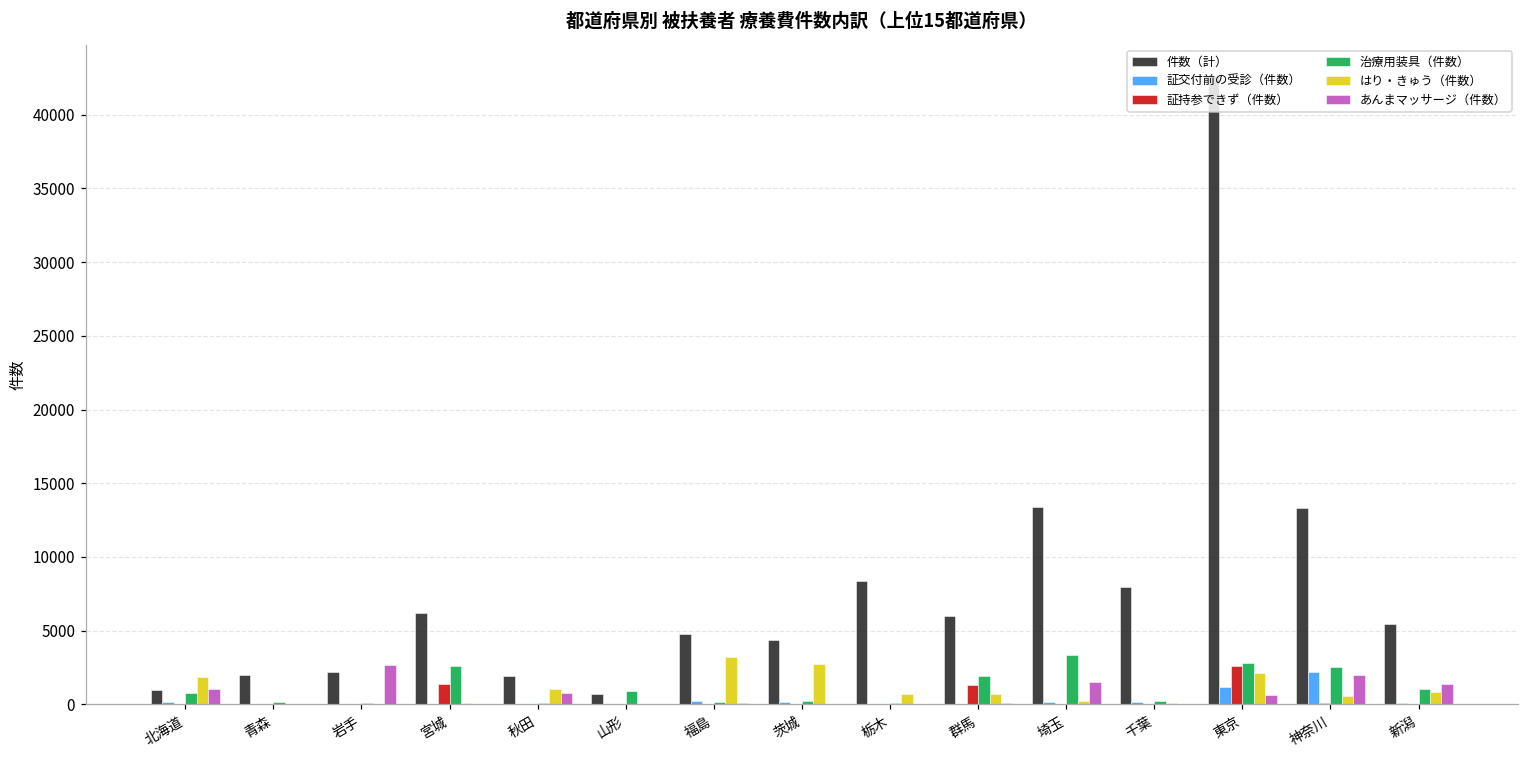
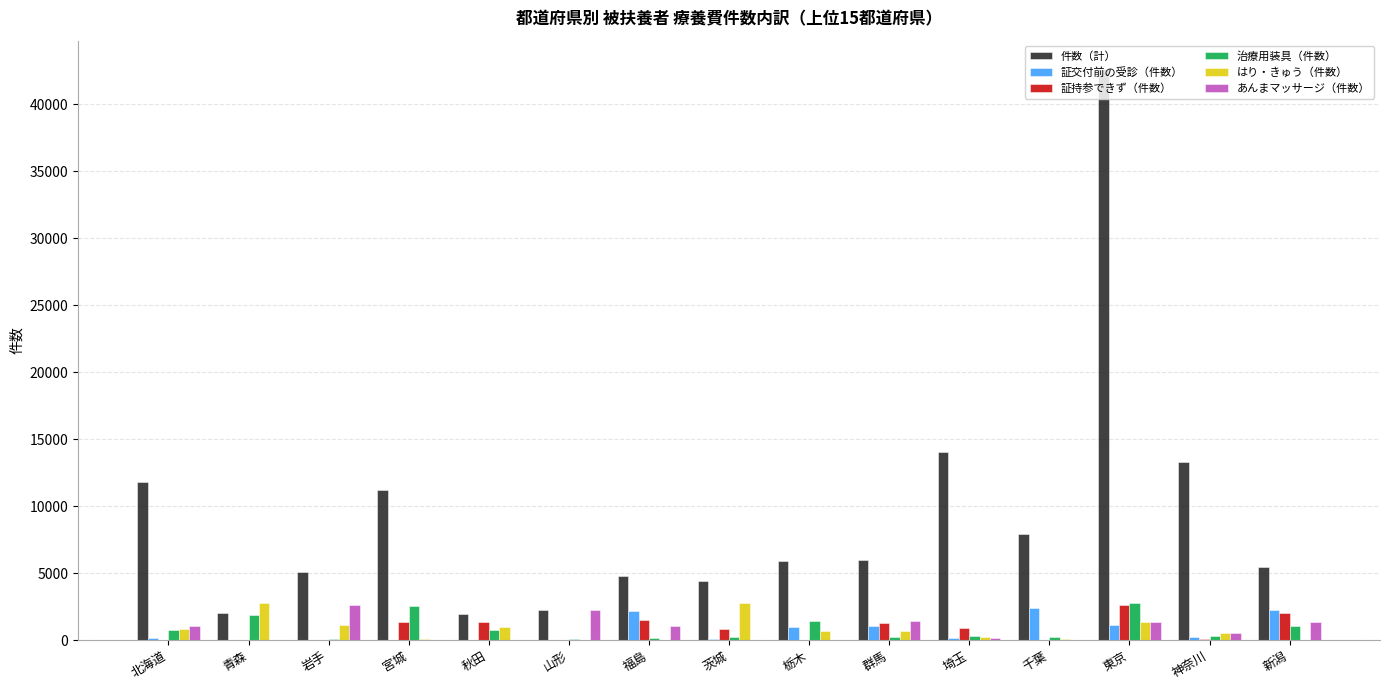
件数（計）, 北海道: 900 -> 11800
はり・きゅう（件数）, 北海道: 1900 -> 900
治療用装具（件数）, 青森: 200 -> 1900
はり・きゅう（件数）, 青森: 0 -> 2800
件数（計）, 岩手: 2200 -> 5100
はり・きゅう（件数）, 岩手: 0 -> 1100
件数（計）, 宮城: 6200 -> 11200
証持参できず（件数）, 秋田: 0 -> 1300
治療用装具（件数）, 秋田: 100 -> 700
あんまマッサージ（件数）, 秋田: 800 -> 0
件数（計）, 山形: 700 -> 2300
治療用装具（件数）, 山形: 900 -> 100
あんまマッサージ（件数）, 山形: 0 -> 2300
証交付前の受診（件数）, 福島: 200 -> 2200
証持参できず（件数）, 福島: 0 -> 1500
はり・きゅう（件数）, 福島: 3200 -> 100
あんまマッサージ（件数）, 福島: 100 -> 1100
証持参できず（件数）, 茨城: 0 -> 800
件数（計）, 栃木: 8300 -> 5900
証交付前の受診（件数）, 栃木: 0 -> 1000
治療用装具（件数）, 栃木: 100 -> 1500
証交付前の受診（件数）, 群馬: 0 -> 1100
治療用装具（件数）, 群馬: 2000 -> 200
あんまマッサージ（件数）, 群馬: 100 -> 1400
件数（計）, 埼玉: 13400 -> 14000
証持参できず（件数）, 埼玉: 0 -> 900
治療用装具（件数）, 埼玉: 3300 -> 300
あんまマッサージ（件数）, 埼玉: 1500 -> 200
証交付前の受診（件数）, 千葉: 200 -> 2400
はり・きゅう（件数）, 東京: 2200 -> 1300
あんまマッサージ（件数）, 東京: 600 -> 1400
証交付前の受診（件数）, 神奈川: 2200 -> 200
治療用装具（件数）, 神奈川: 2500 -> 300
あんまマッサージ（件数）, 神奈川: 2000 -> 500
証交付前の受診（件数）, 新潟: 100 -> 2200
証持参できず（件数）, 新潟: 0 -> 2000
はり・きゅう（件数）, 新潟: 900 -> 0
